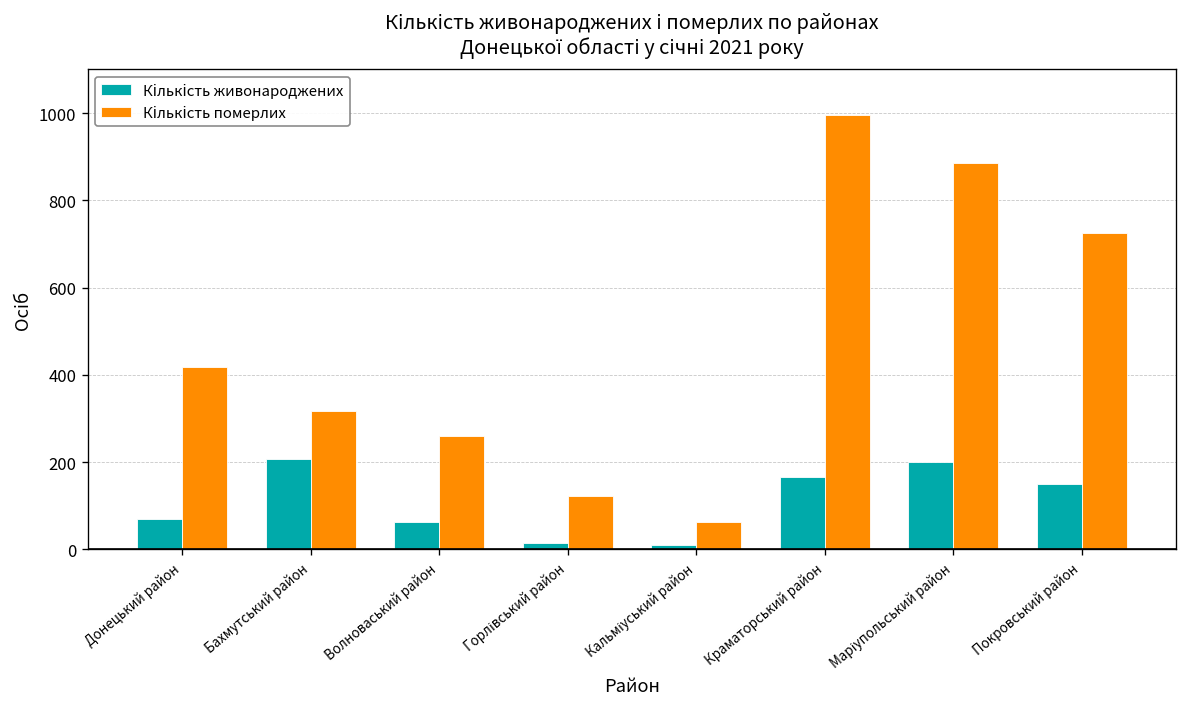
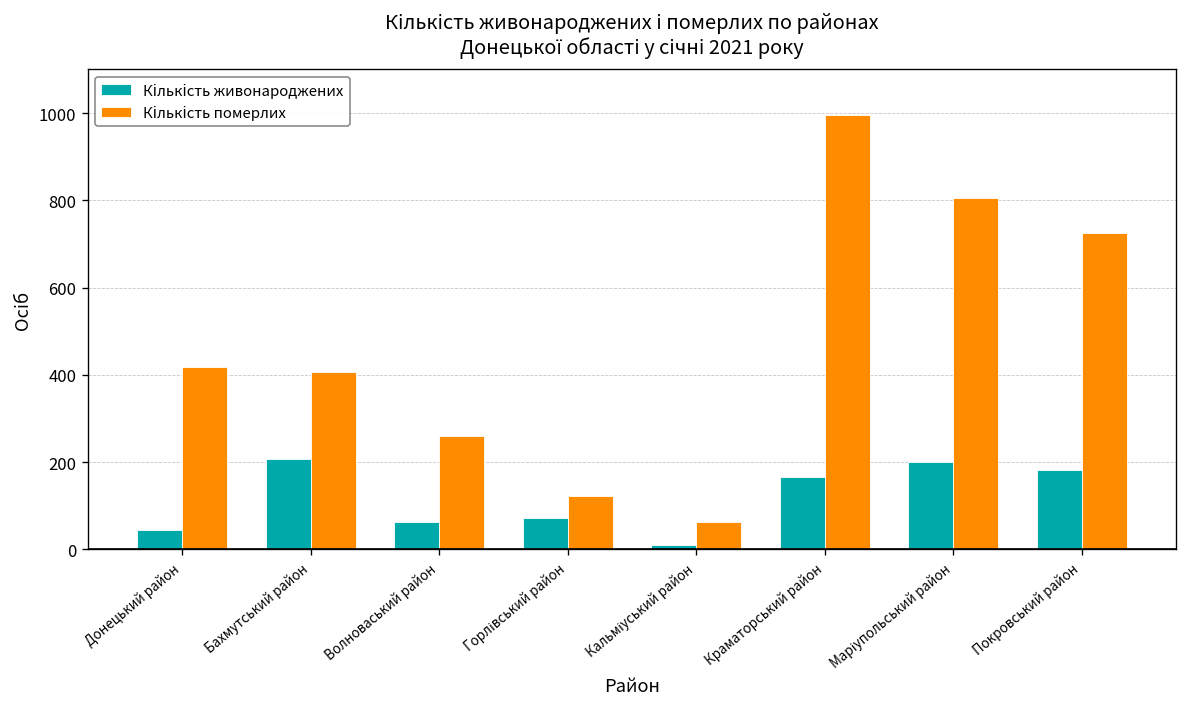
Кількість живонароджених, Донецький район: 70 -> 50
Кількість померлих, Бахмутський район: 320 -> 410
Кількість живонароджених, Горлівський район: 20 -> 70
Кількість померлих, Маріупольський район: 890 -> 810
Кількість живонароджених, Покровський район: 150 -> 180
